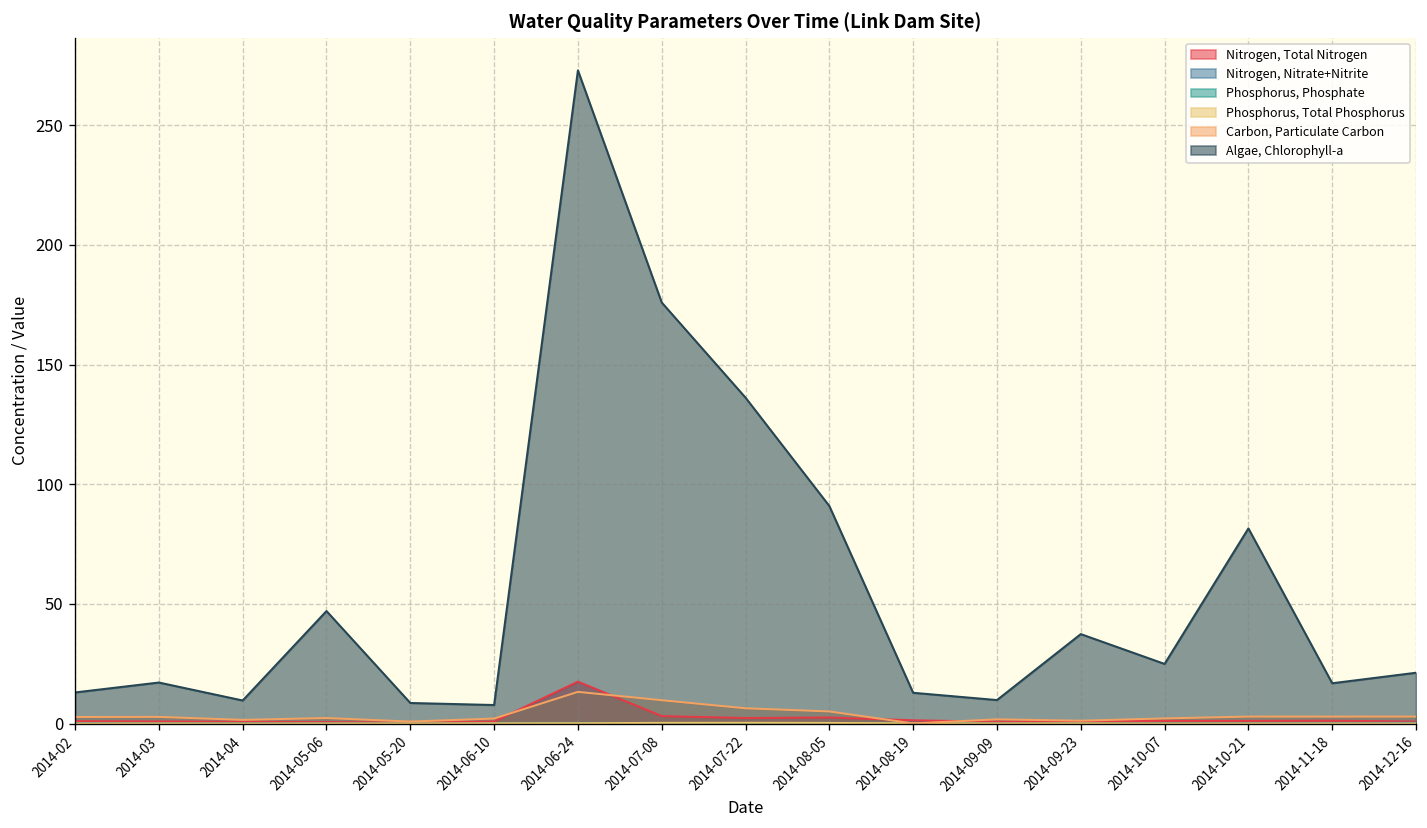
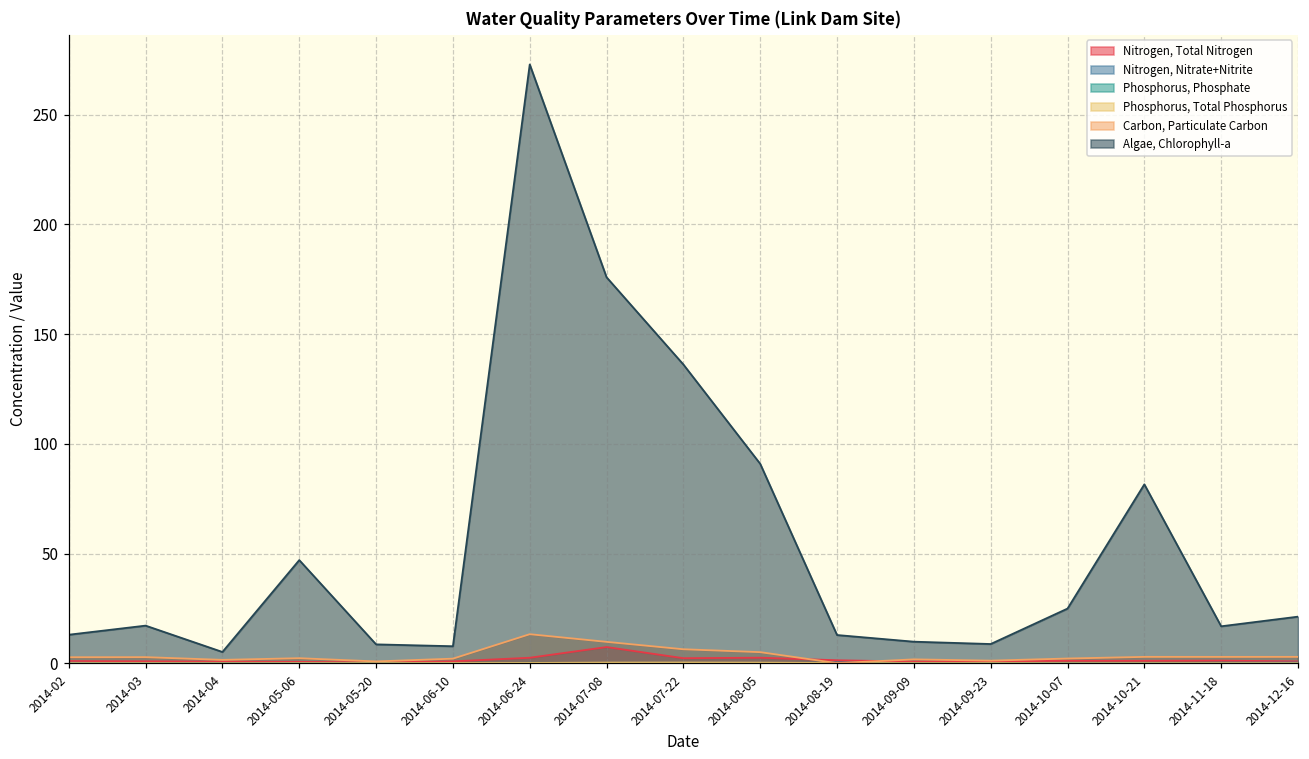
Algae, Chlorophyll-a, 2014-04: 10 -> 5
Nitrogen, Total Nitrogen, 2014-06-24: 18 -> 3
Nitrogen, Total Nitrogen, 2014-07-08: 3 -> 7
Algae, Chlorophyll-a, 2014-09-23: 37 -> 9
